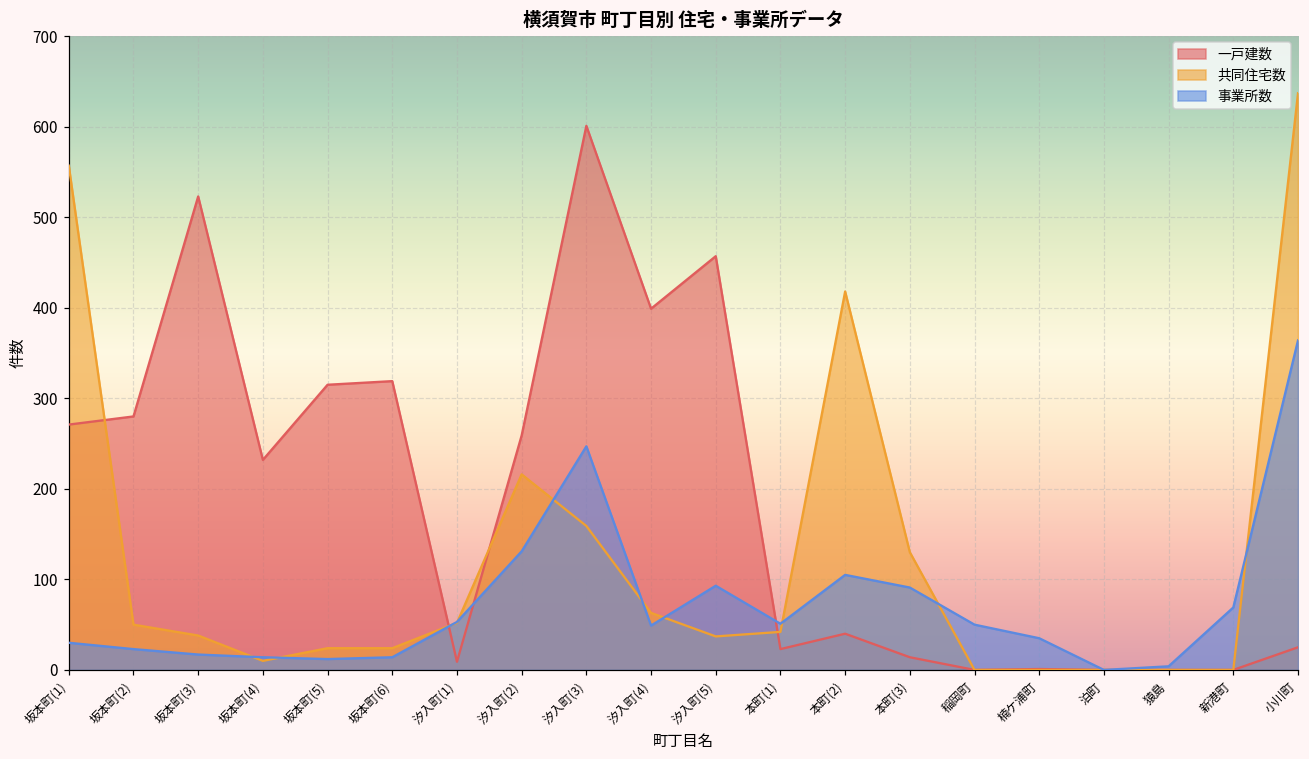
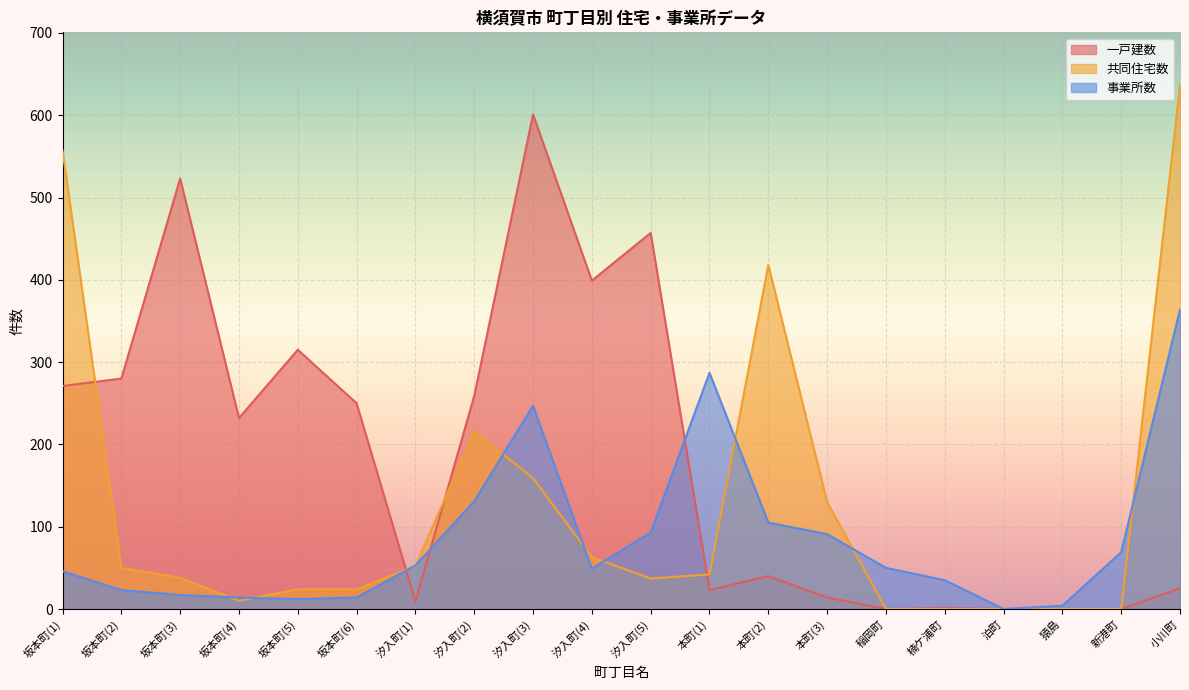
事業所数, 坂本町(1): 30 -> 50
一戸建数, 坂本町(6): 320 -> 250
事業所数, 本町(1): 50 -> 290
